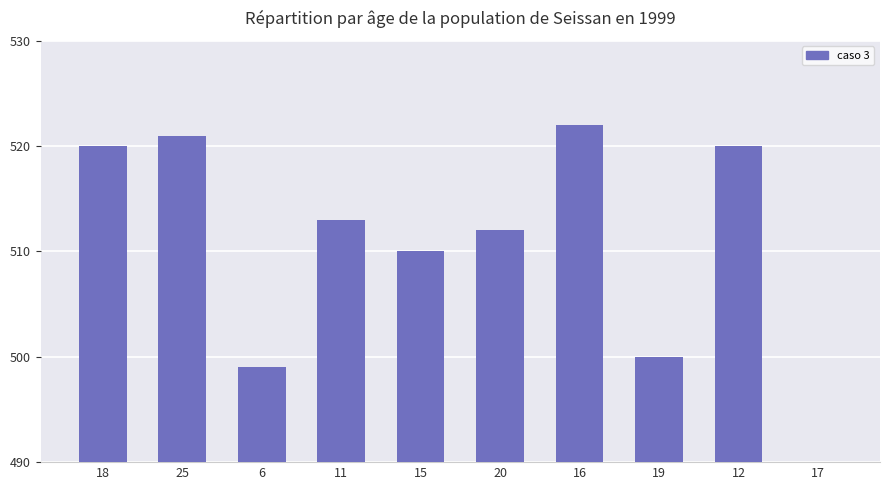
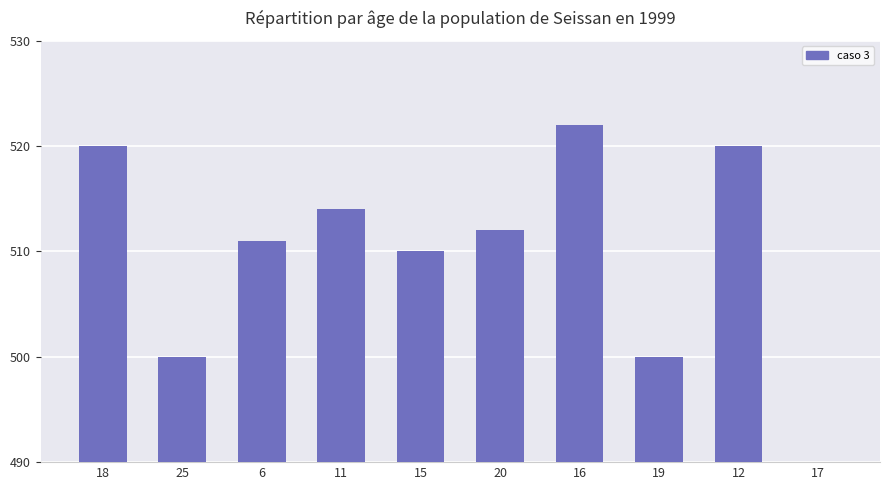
25: 521 -> 500
6: 499 -> 511
11: 513 -> 514
